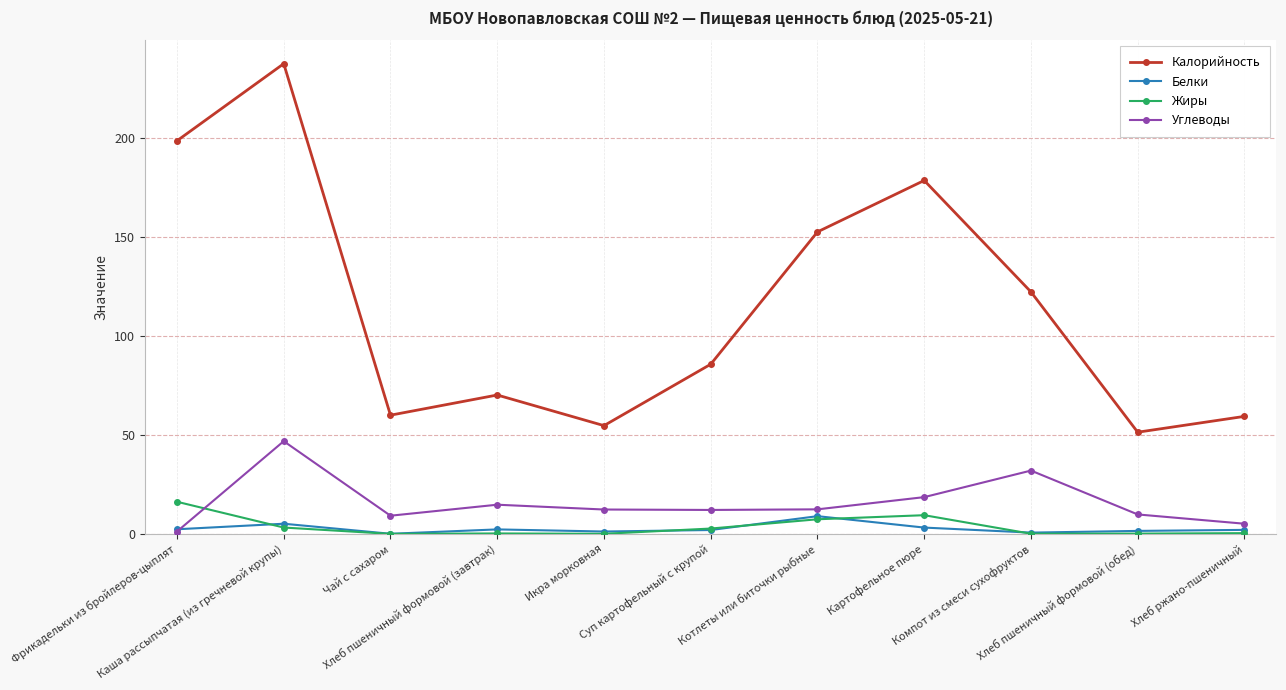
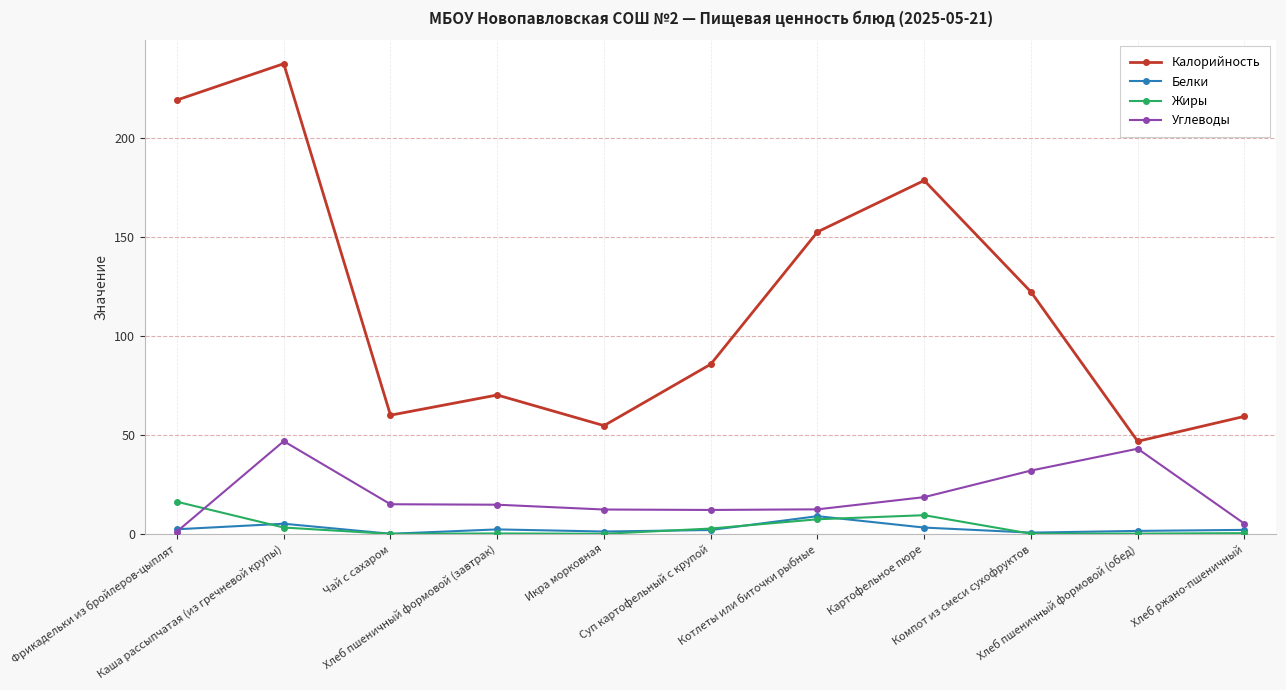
Калорийность, Фрикадельки из бройлеров-цыплят: 199 -> 219
Углеводы, Чай с сахаром: 9 -> 15
Калорийность, Хлеб пшеничный формовой (обед): 51 -> 47
Углеводы, Хлеб пшеничный формовой (обед): 10 -> 43
